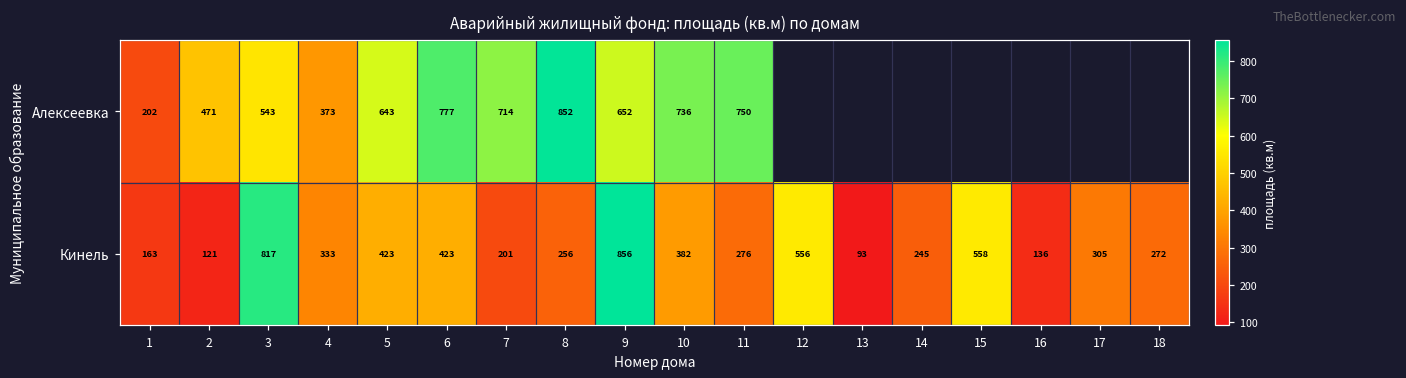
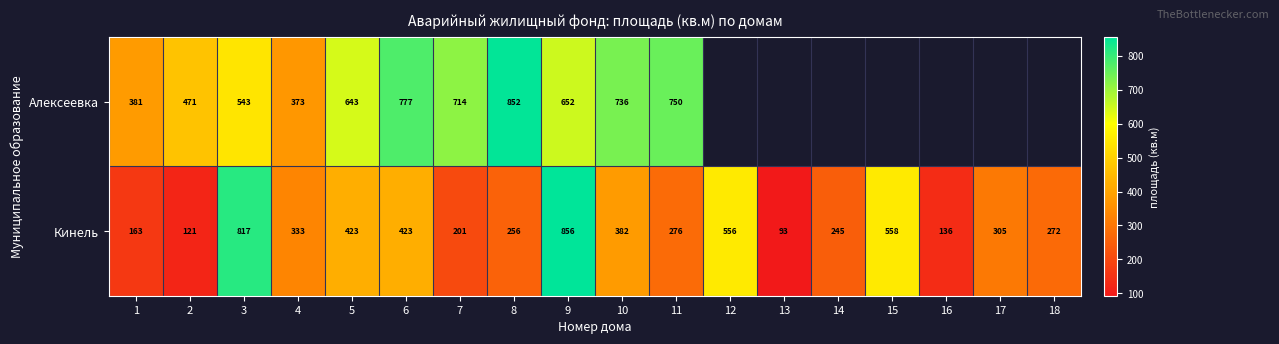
Алексеевка, 1: 202 -> 381
